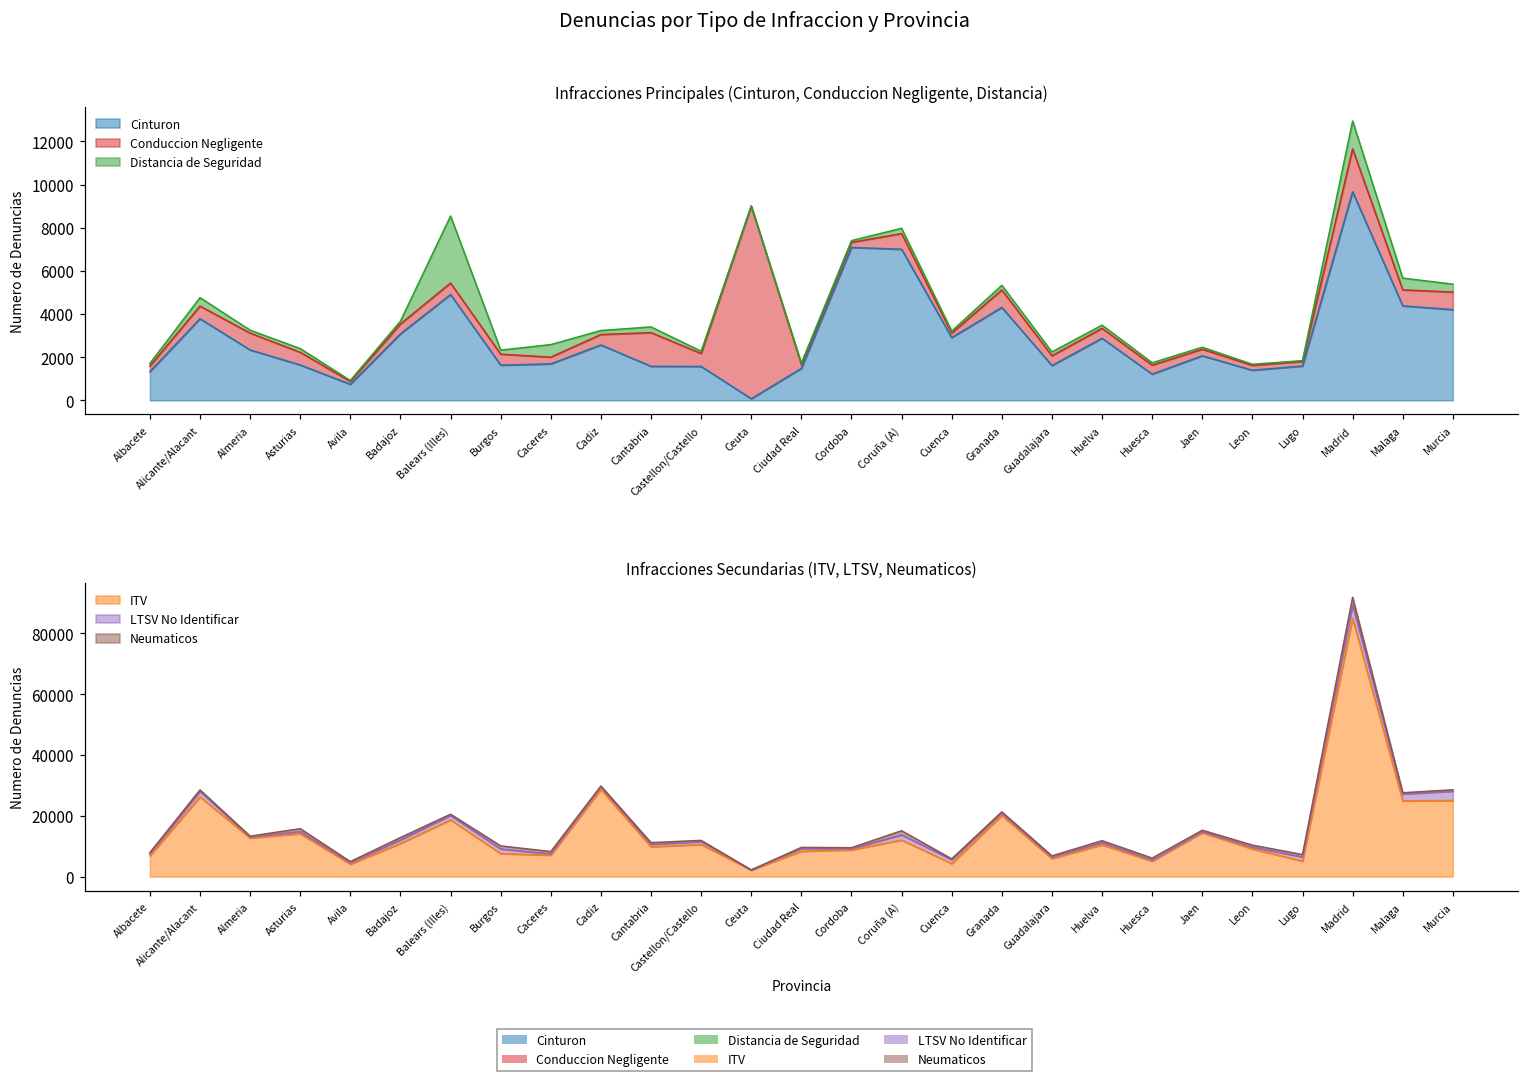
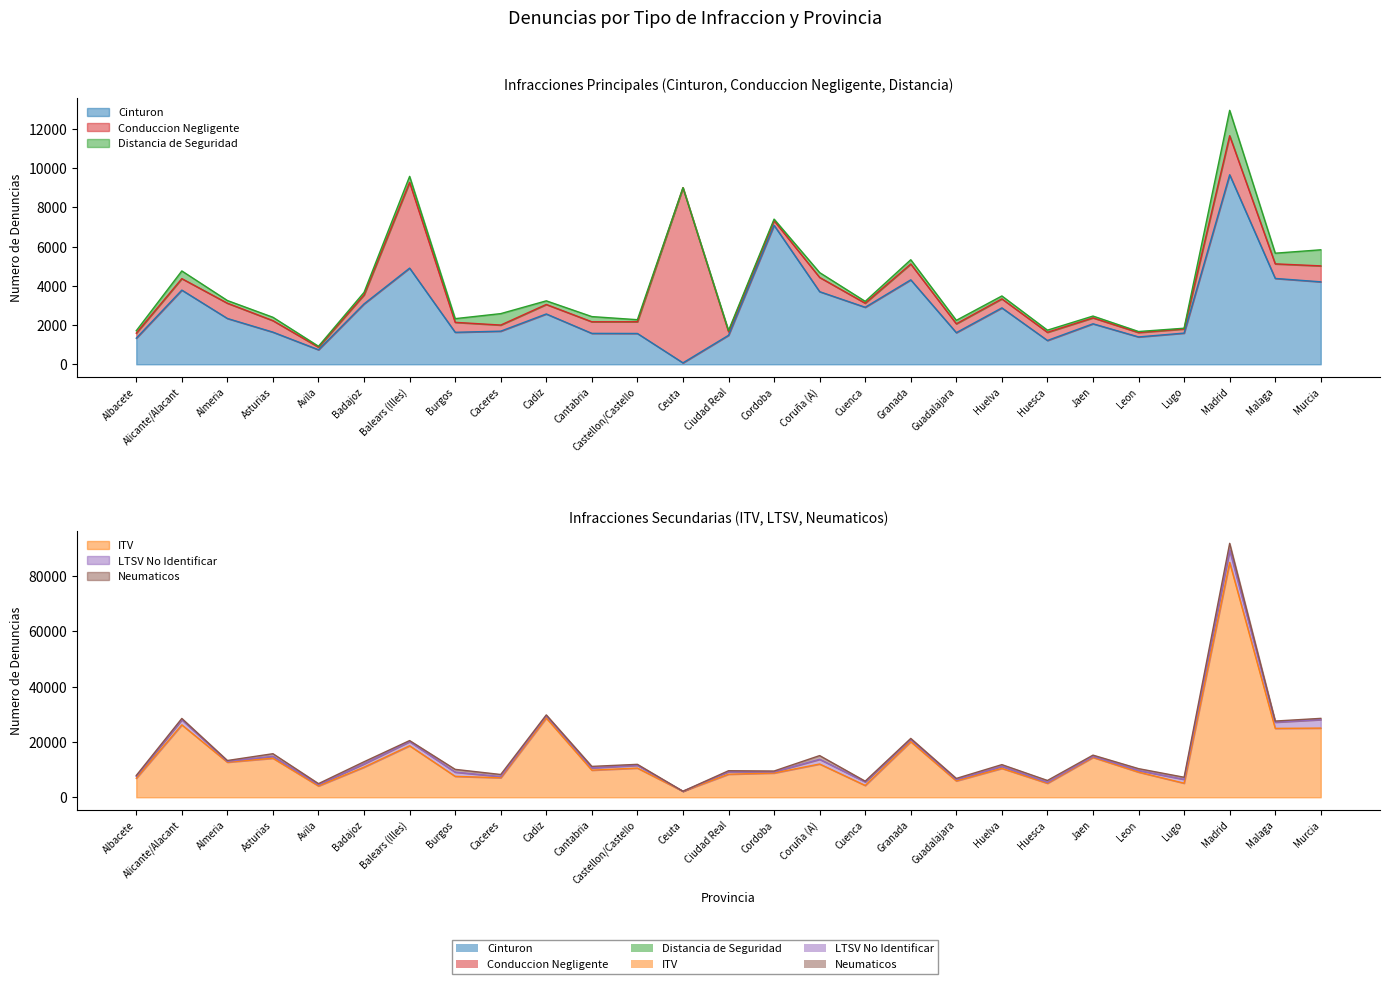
Infracciones Principales (Cinturon, Conduccion Negligente, Distancia), Conduccion Negligente, Balears (Illes): 500 -> 4400
Infracciones Principales (Cinturon, Conduccion Negligente, Distancia), Distancia de Seguridad, Balears (Illes): 3100 -> 300
Infracciones Principales (Cinturon, Conduccion Negligente, Distancia), Conduccion Negligente, Cantabria: 1600 -> 600
Infracciones Principales (Cinturon, Conduccion Negligente, Distancia), Cinturon, Coruña (A): 7000 -> 3700
Infracciones Principales (Cinturon, Conduccion Negligente, Distancia), Distancia de Seguridad, Murcia: 400 -> 800
